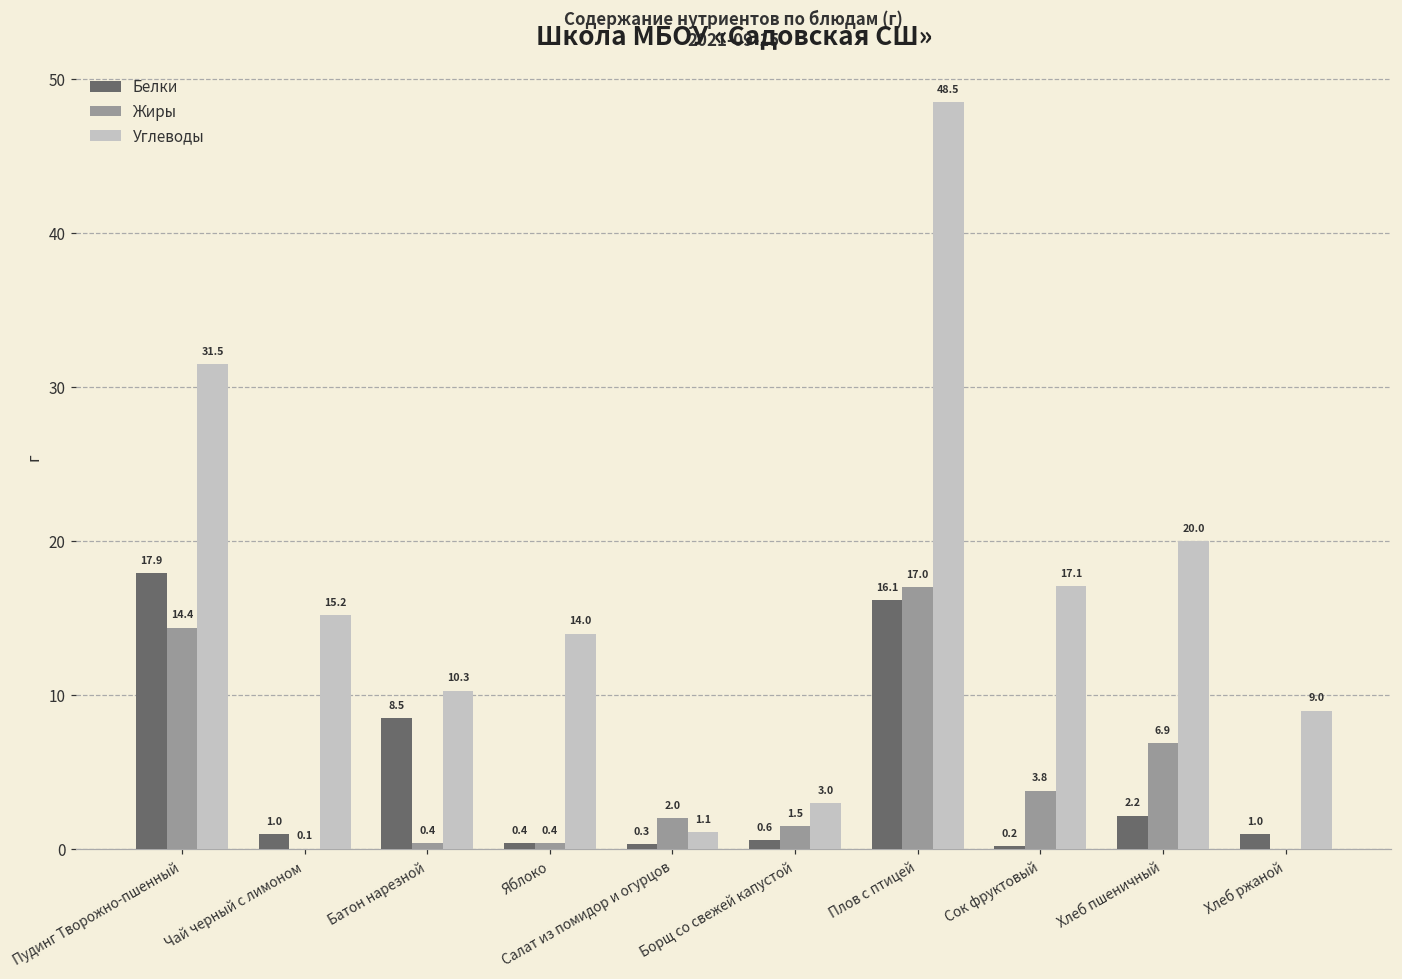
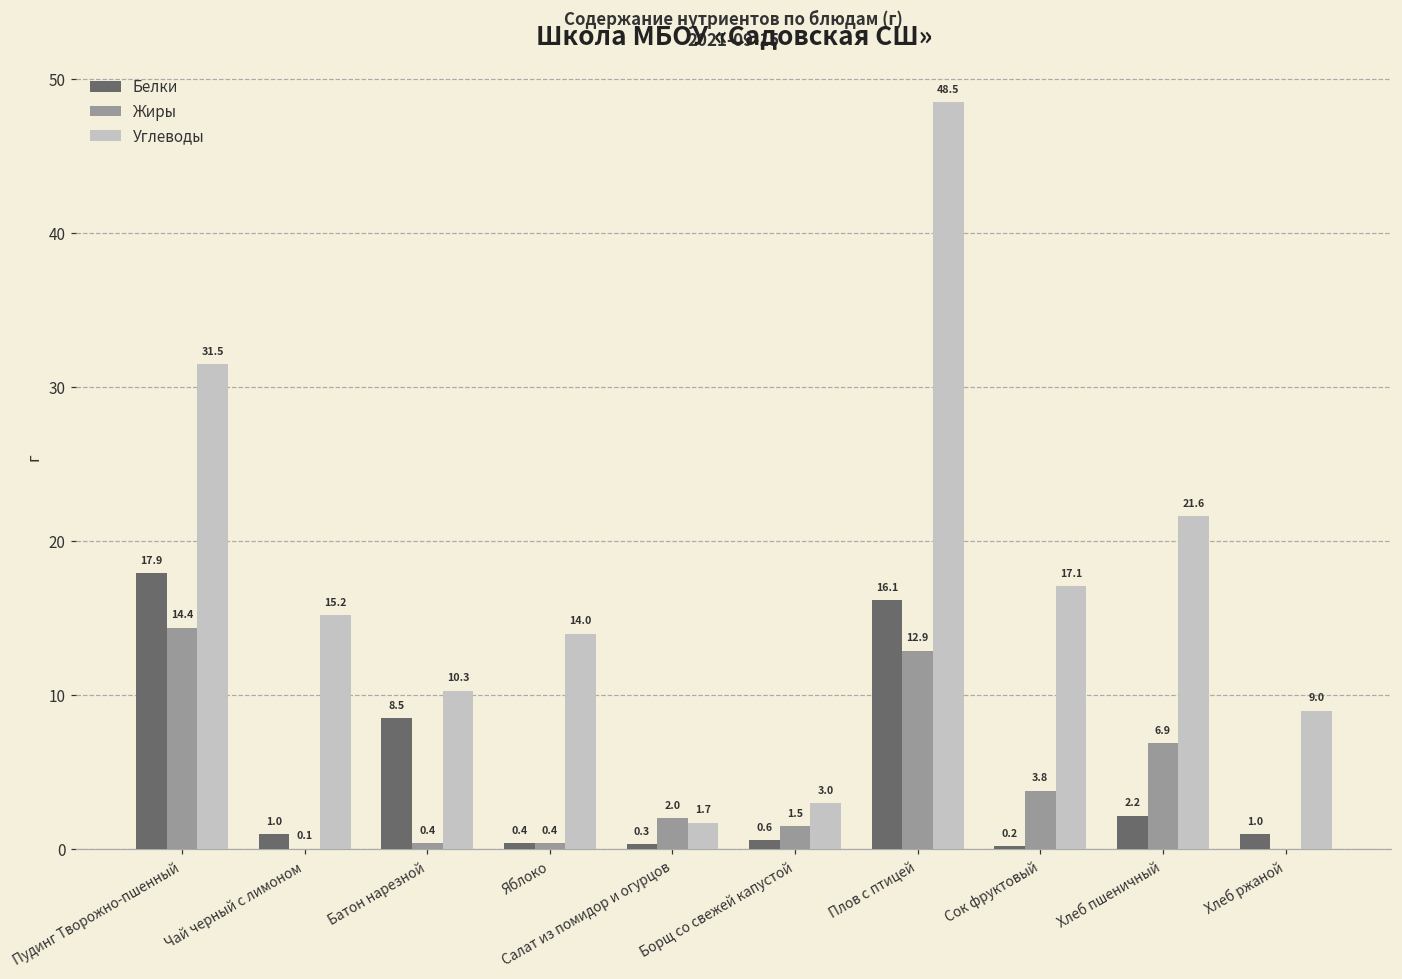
Углеводы, Салат из помидор и огурцов: 1.1 -> 1.7
Жиры, Плов с птицей: 17.0 -> 12.9
Углеводы, Хлеб пшеничный: 20.0 -> 21.6
